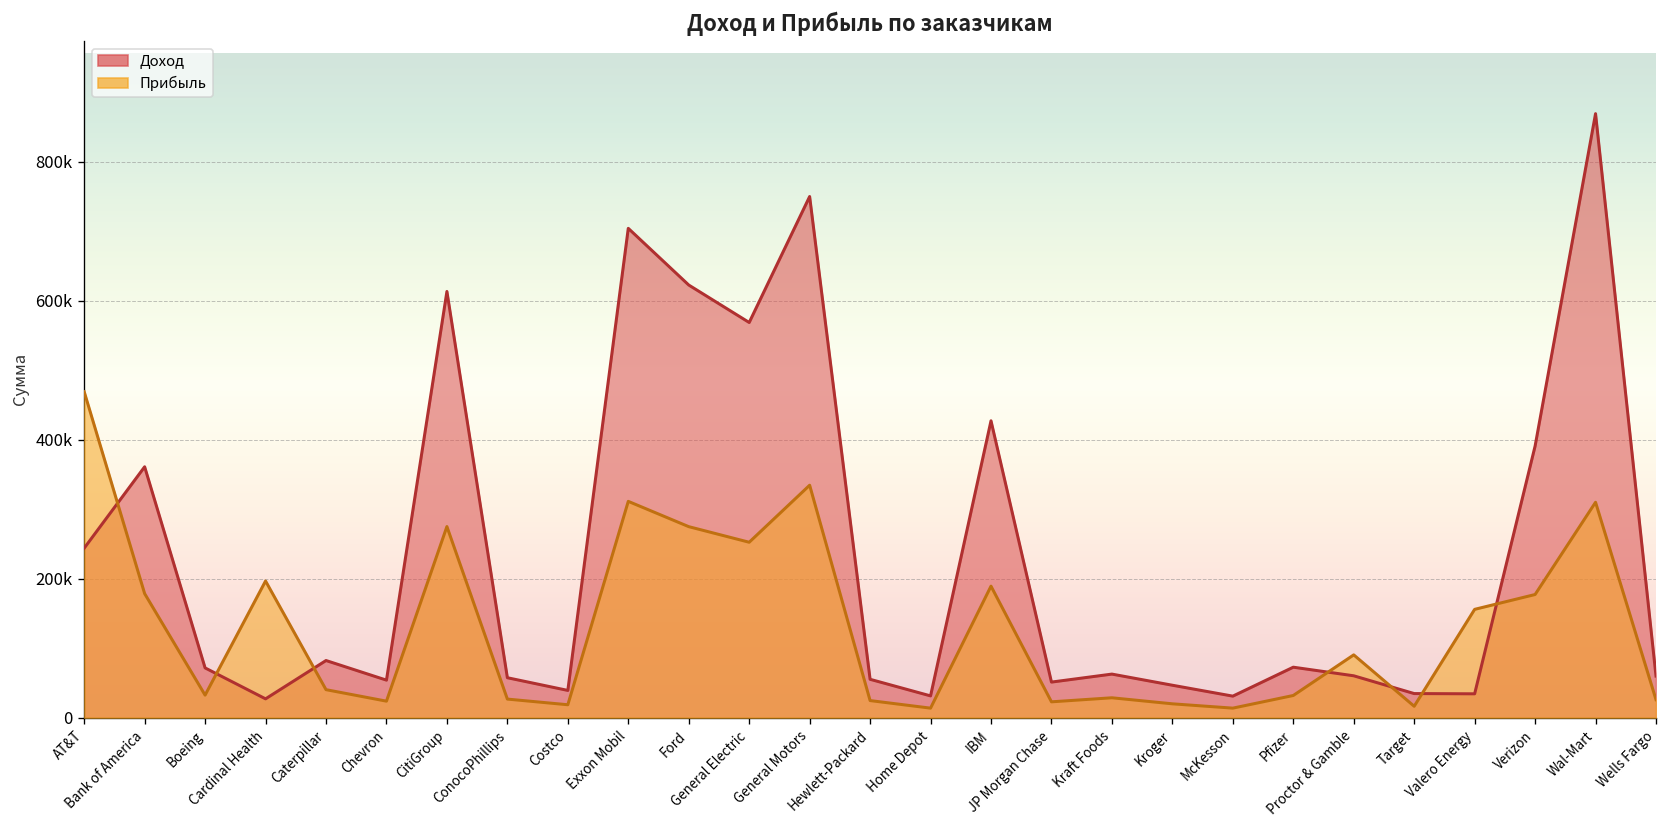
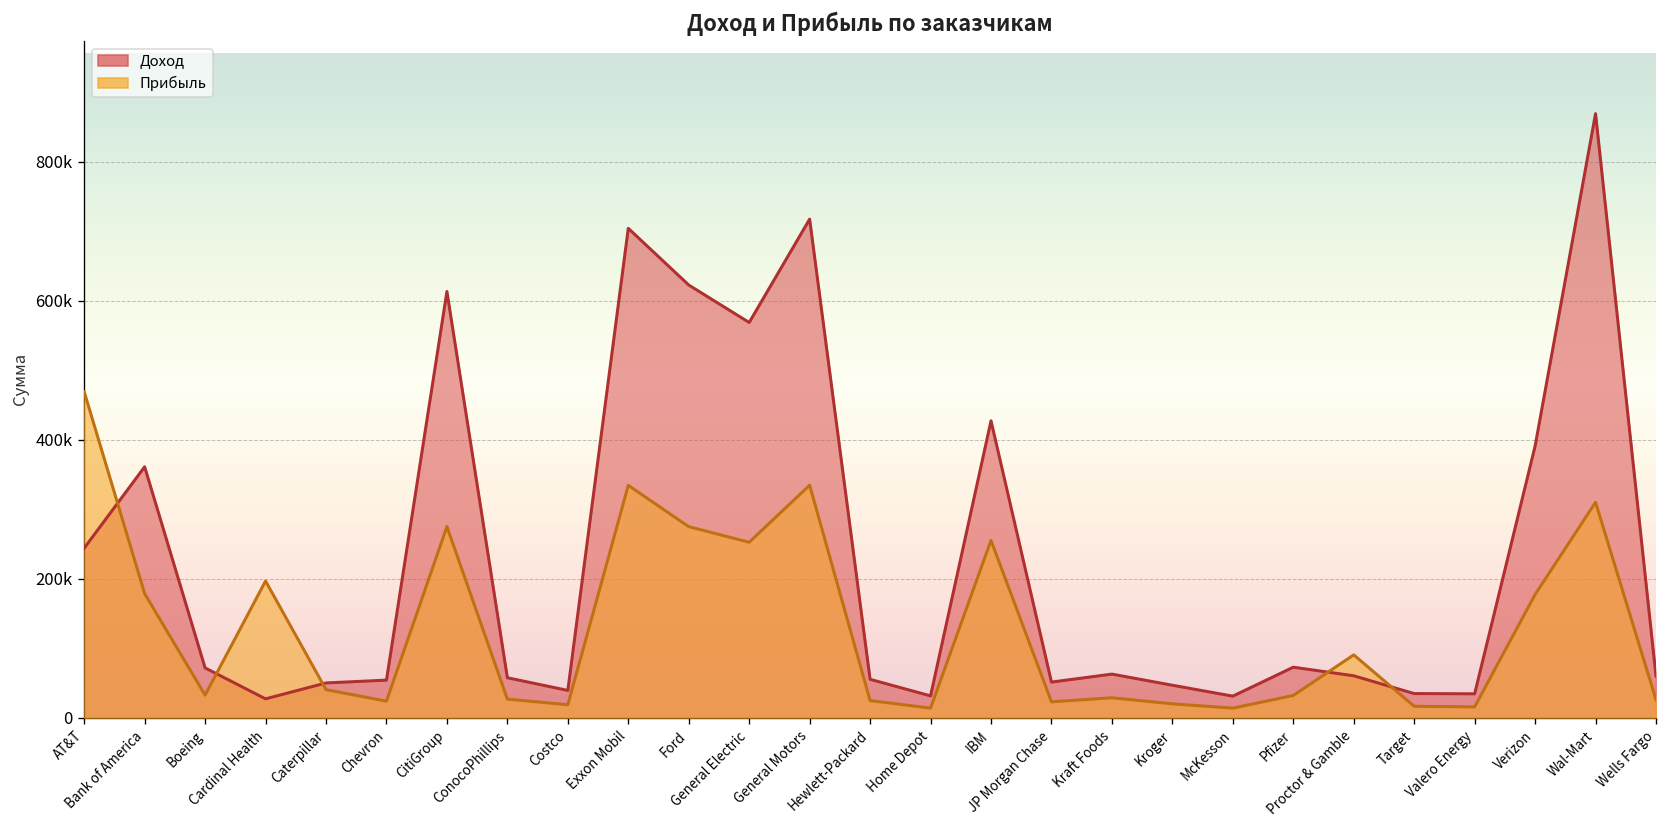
Доход, Caterpillar: 80000 -> 50000
Прибыль, Exxon Mobil: 310000 -> 330000
Доход, General Motors: 750000 -> 720000
Прибыль, IBM: 190000 -> 260000
Прибыль, Valero Energy: 160000 -> 20000
